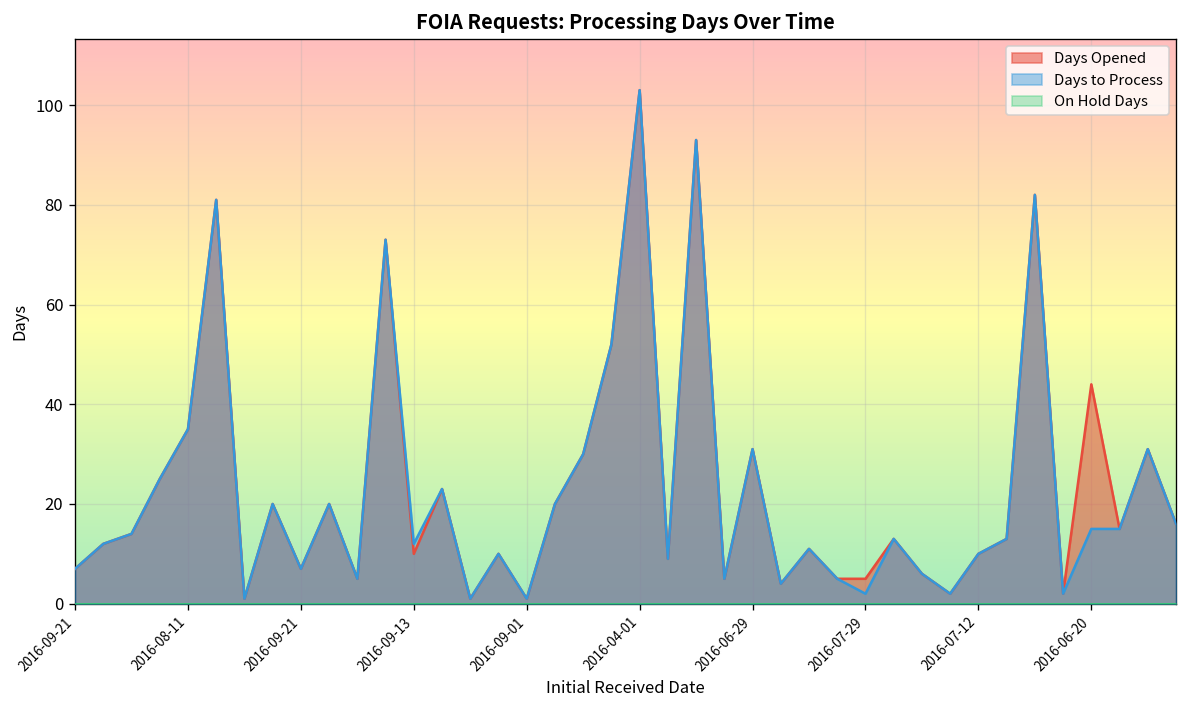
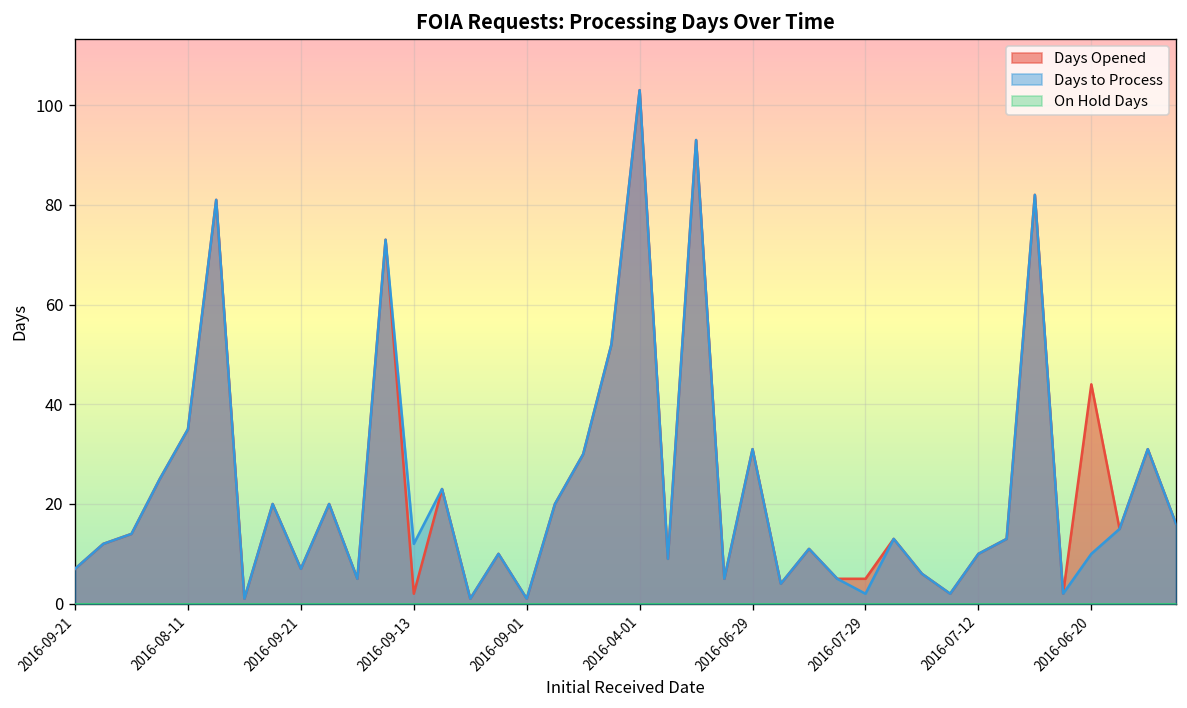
Days Opened, 2016-09-13: 10 -> 2
Days to Process, 2016-06-20: 15 -> 10
